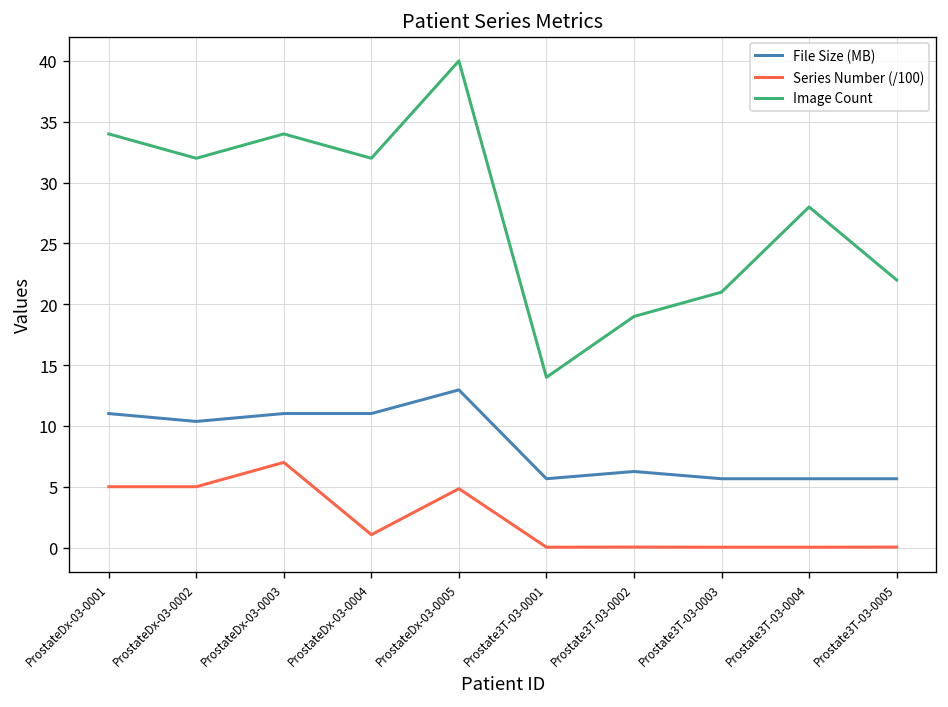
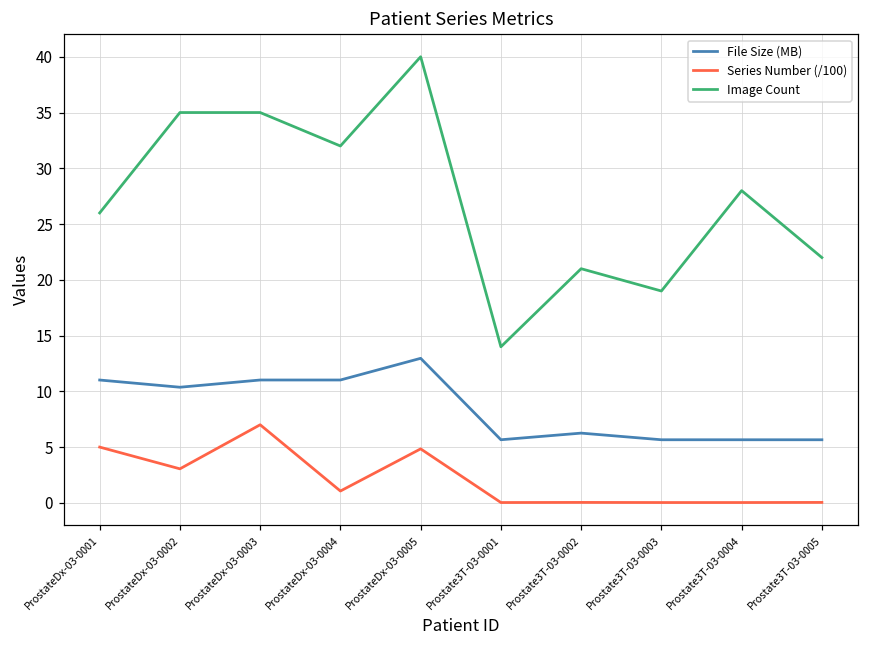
Image Count, ProstateDx-03-0001: 34 -> 26
Series Number (/100), ProstateDx-03-0002: 5.0 -> 3.1
Image Count, ProstateDx-03-0002: 32 -> 35
Image Count, ProstateDx-03-0003: 34 -> 35
Image Count, Prostate3T-03-0002: 19 -> 21
Image Count, Prostate3T-03-0003: 21 -> 19
